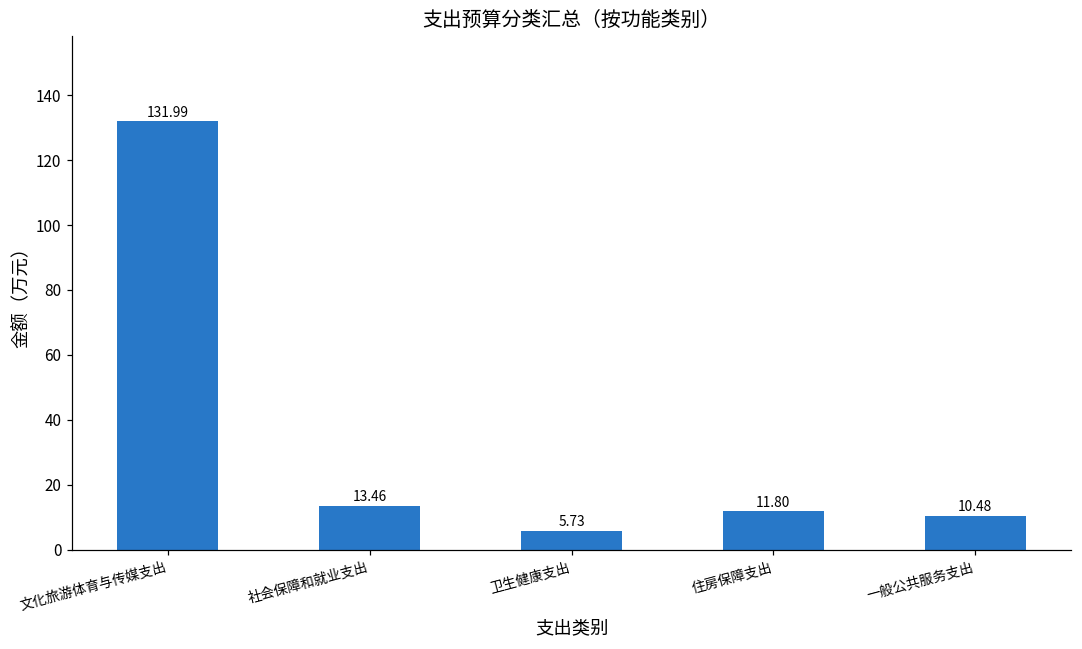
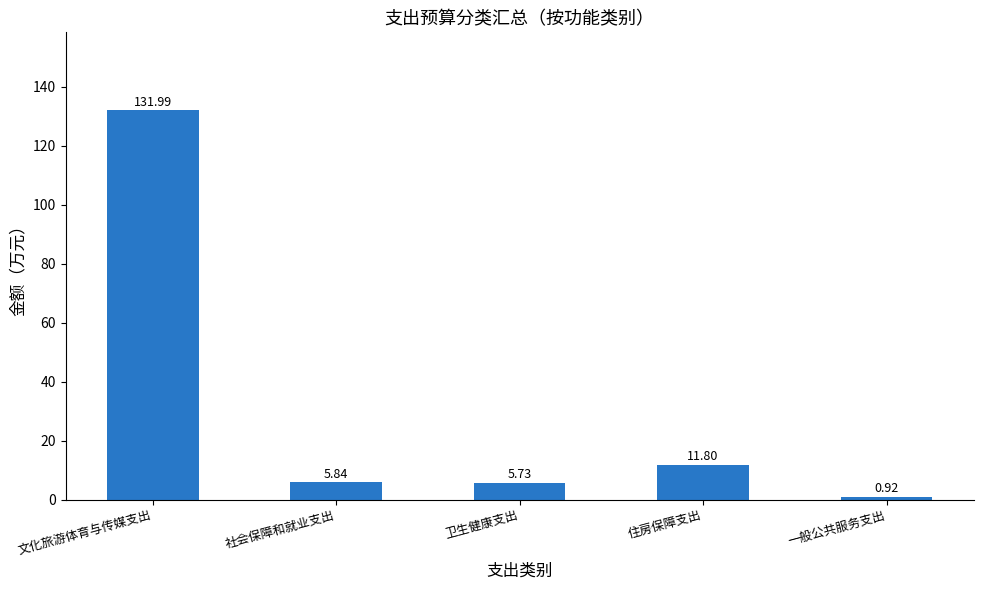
社会保障和就业支出: 13.46 -> 5.84
一般公共服务支出: 10.48 -> 0.92
